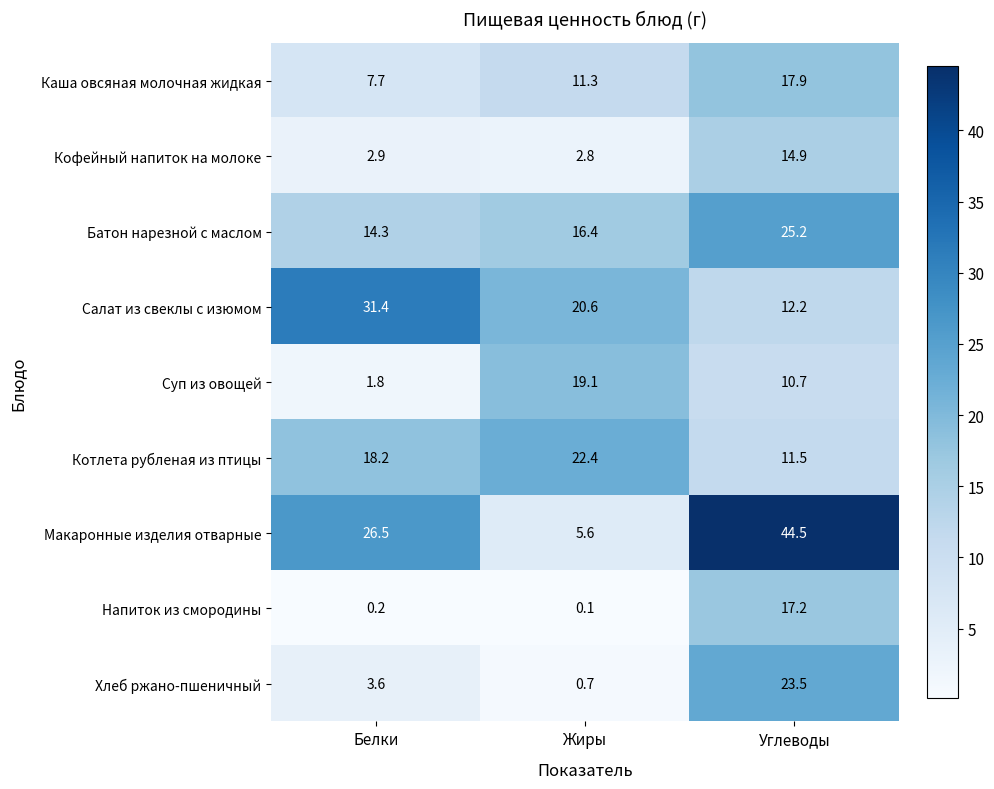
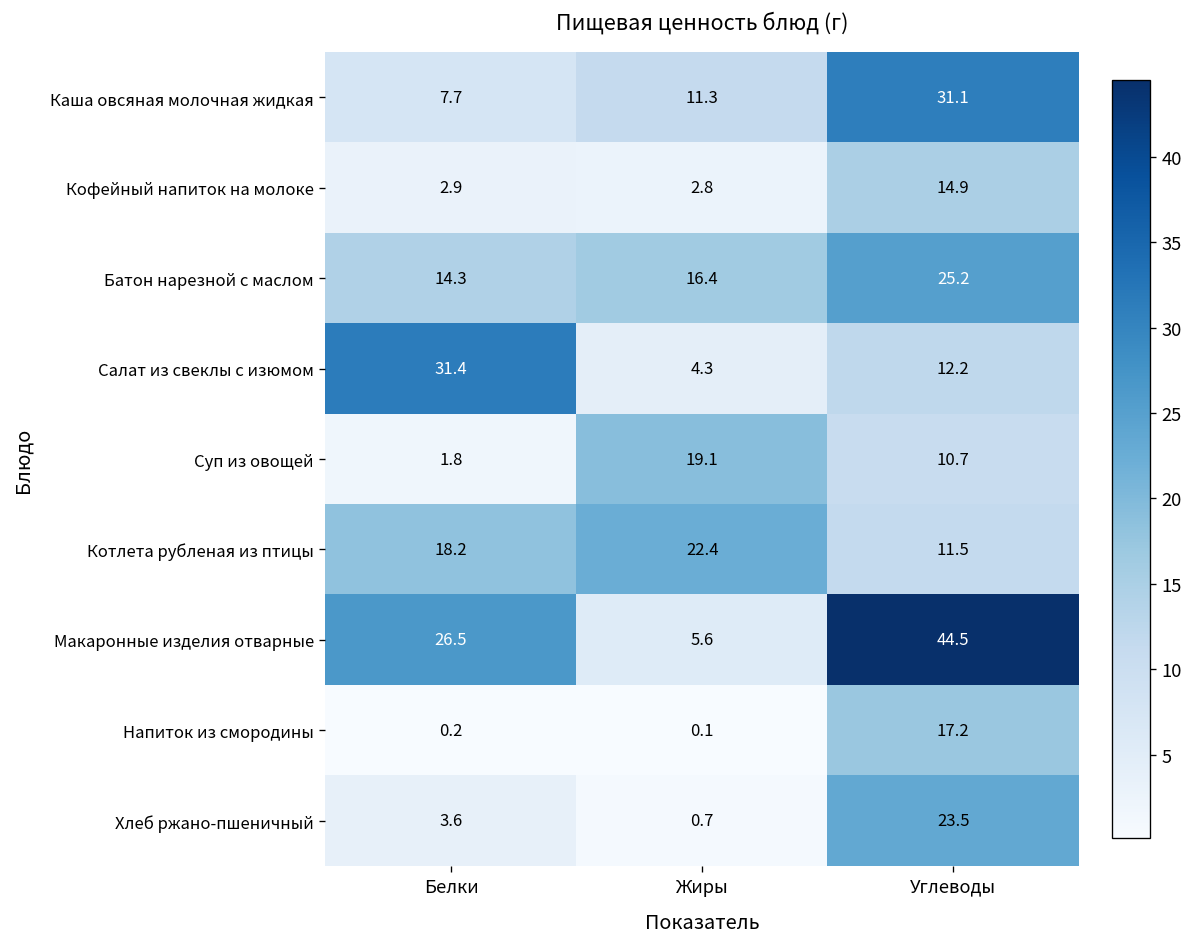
Каша овсяная молочная жидкая, Углеводы: 17.9 -> 31.1
Салат из свеклы с изюмом, Жиры: 20.6 -> 4.3
